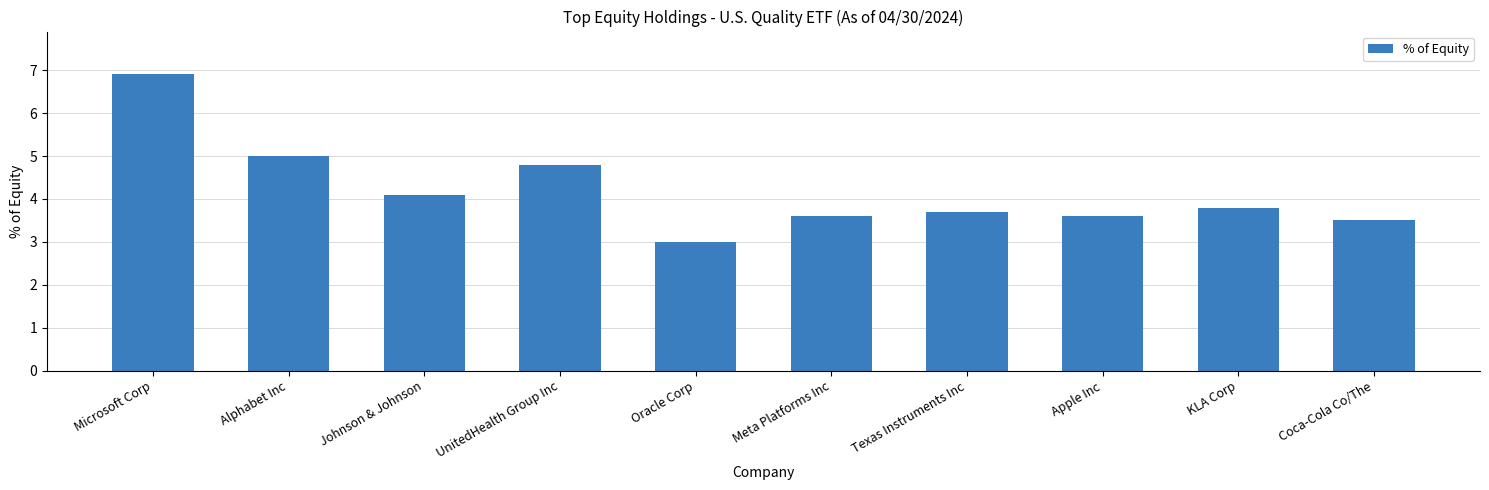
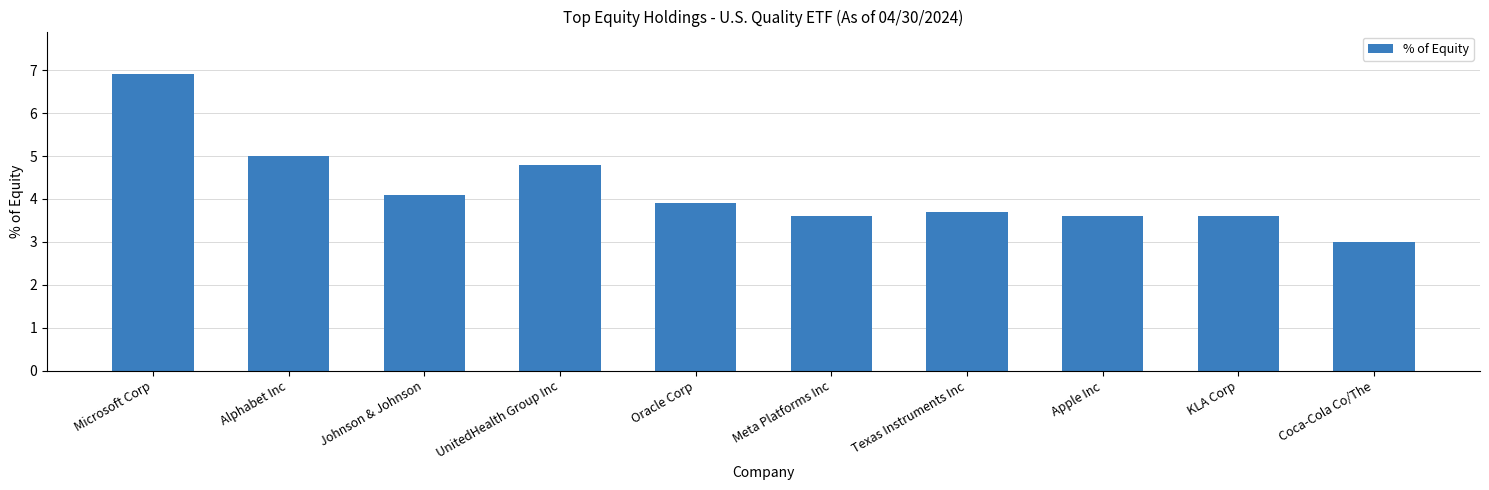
Oracle Corp: 3.0 -> 3.9
KLA Corp: 3.8 -> 3.6
Coca-Cola Co/The: 3.5 -> 3.0
